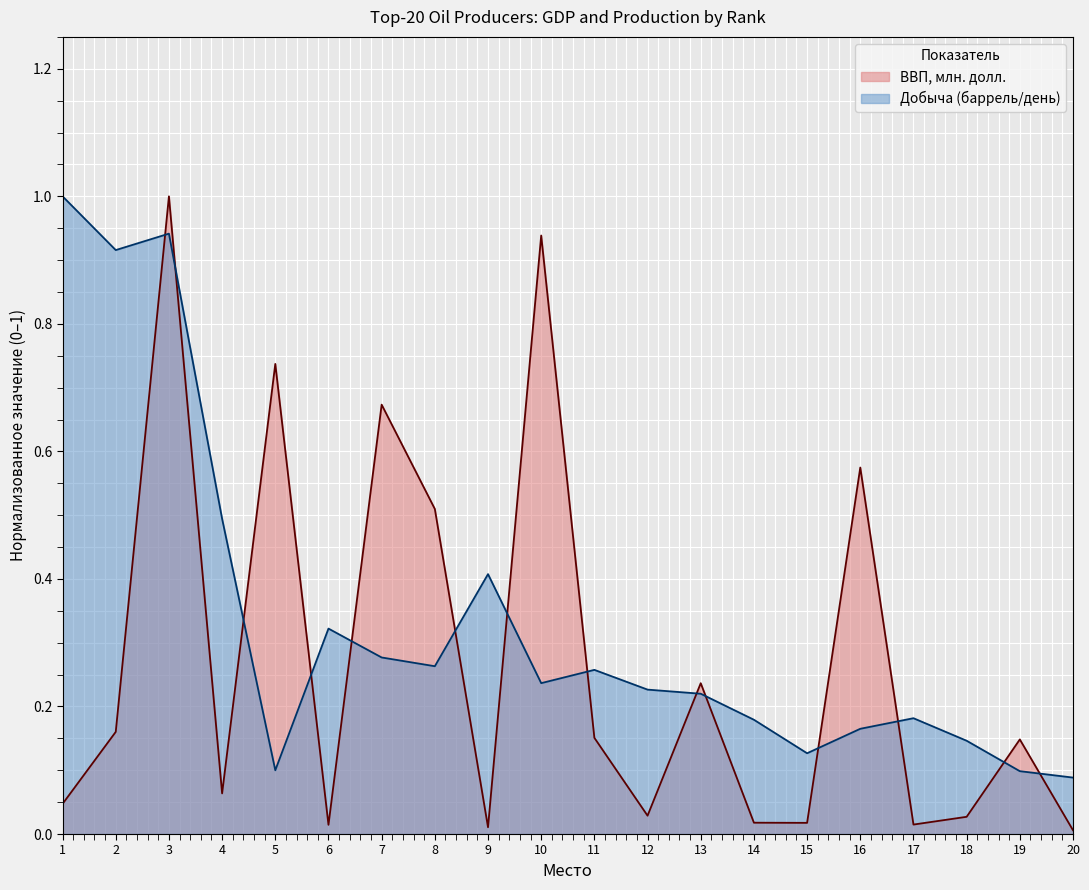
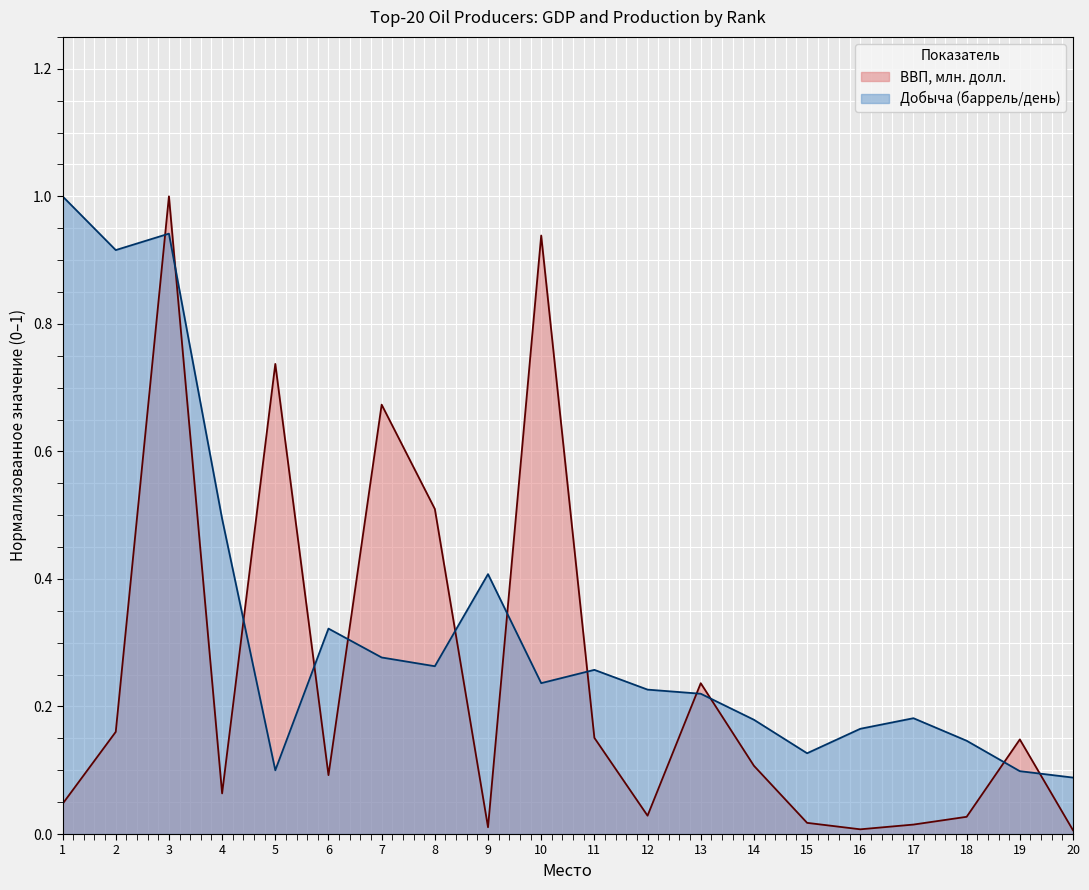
ВВП, млн. долл., 6: 0.01 -> 0.09
ВВП, млн. долл., 14: 0.02 -> 0.11
ВВП, млн. долл., 16: 0.57 -> 0.01
